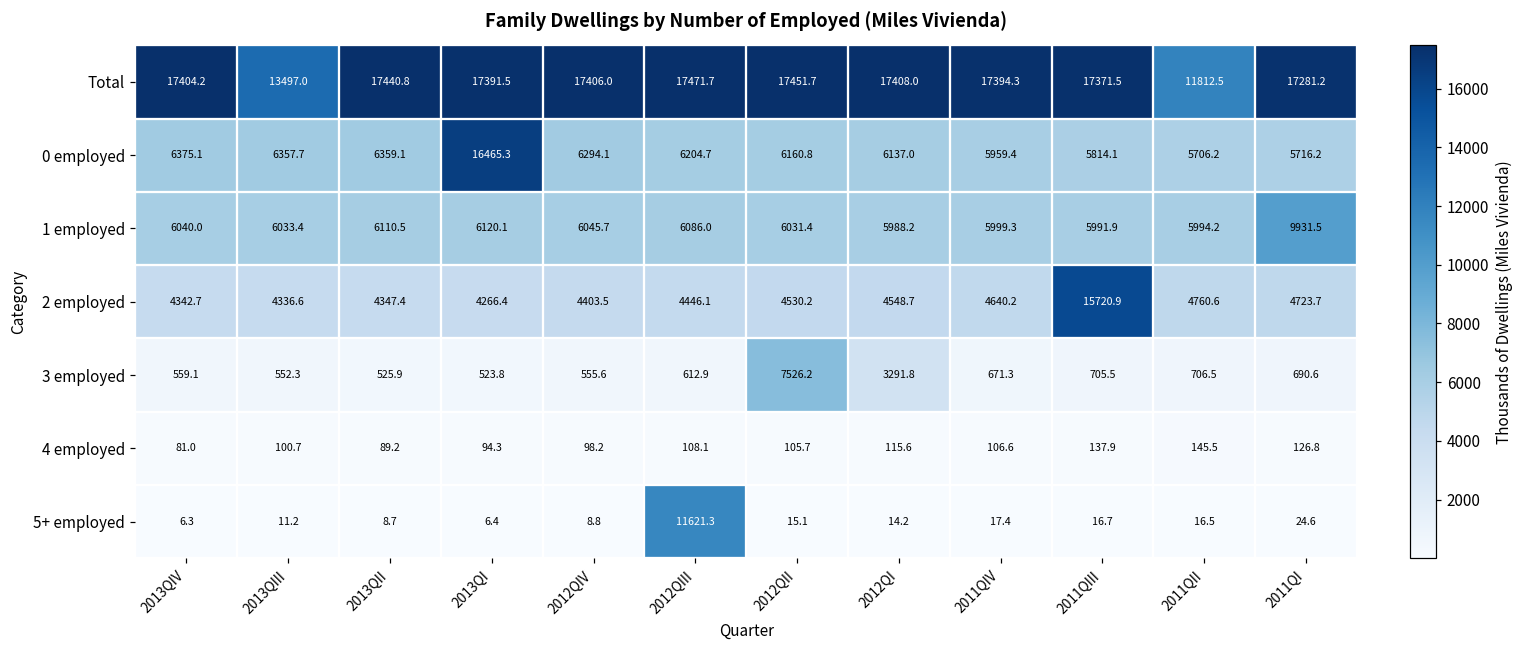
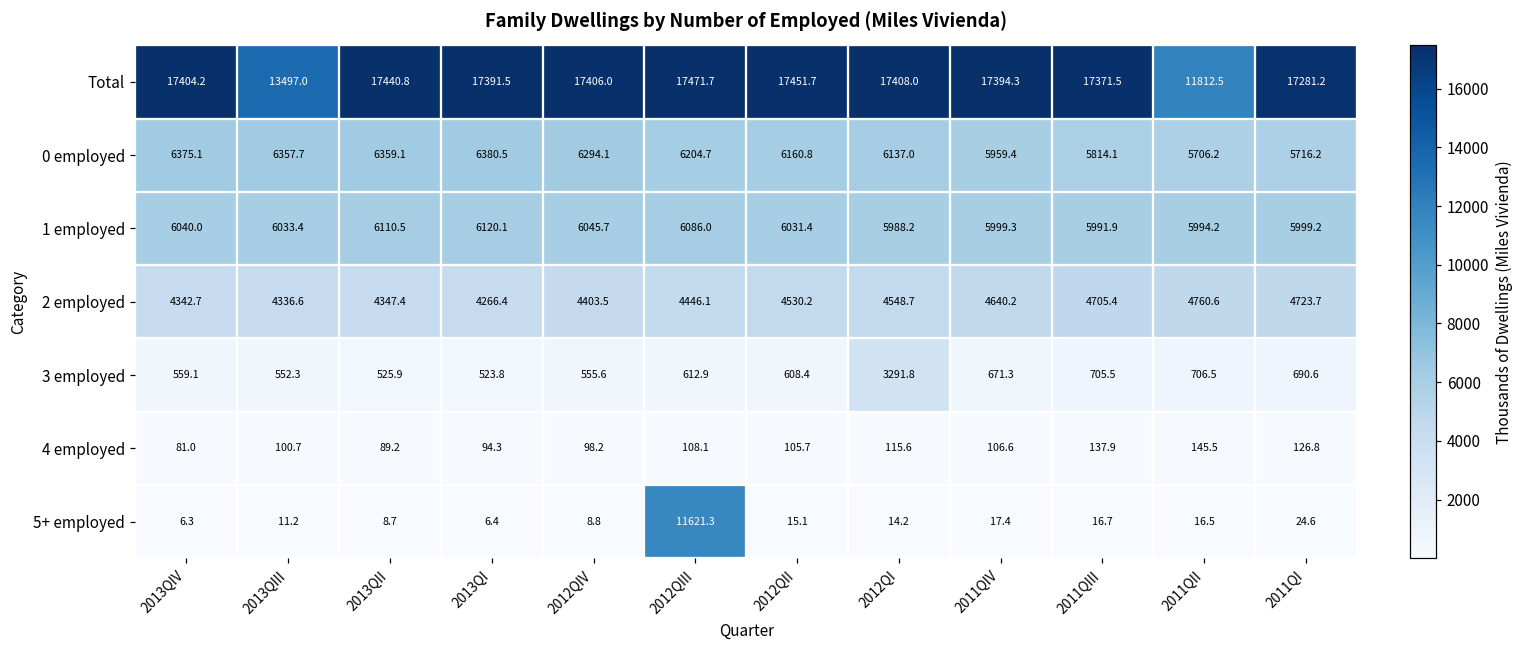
0 employed, 2013QI: 16465.3 -> 6380.5
1 employed, 2011QI: 9931.5 -> 5999.2
2 employed, 2011QIII: 15720.9 -> 4705.4
3 employed, 2012QII: 7526.2 -> 608.4
